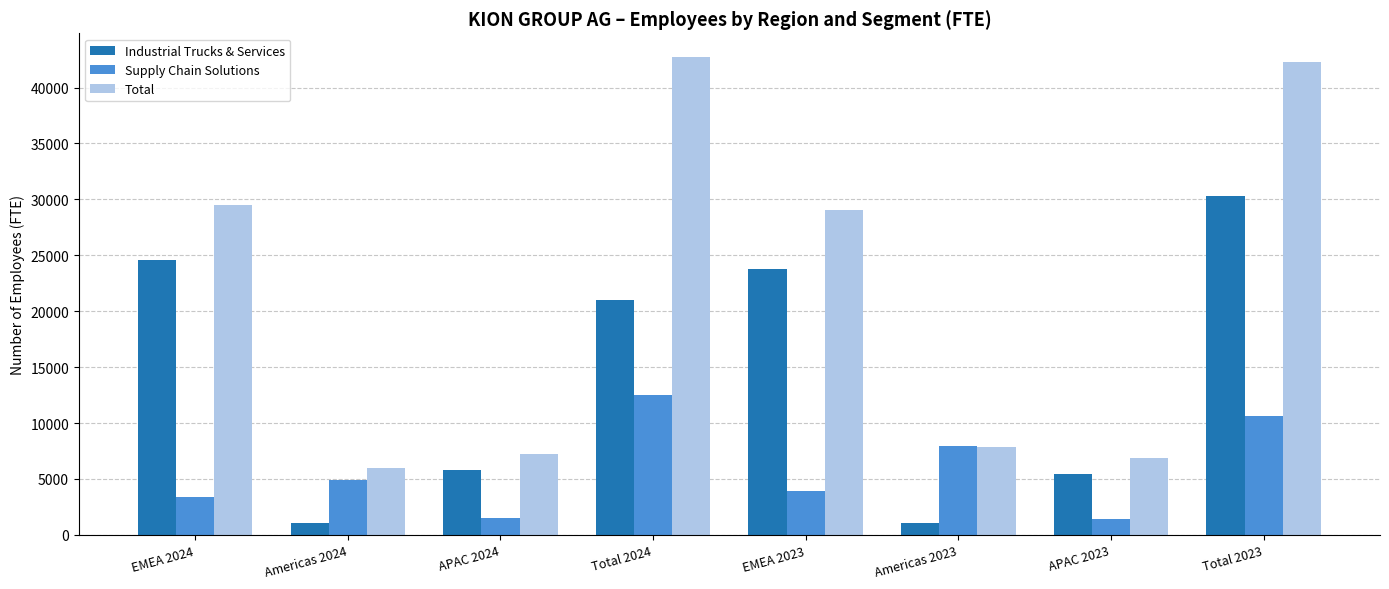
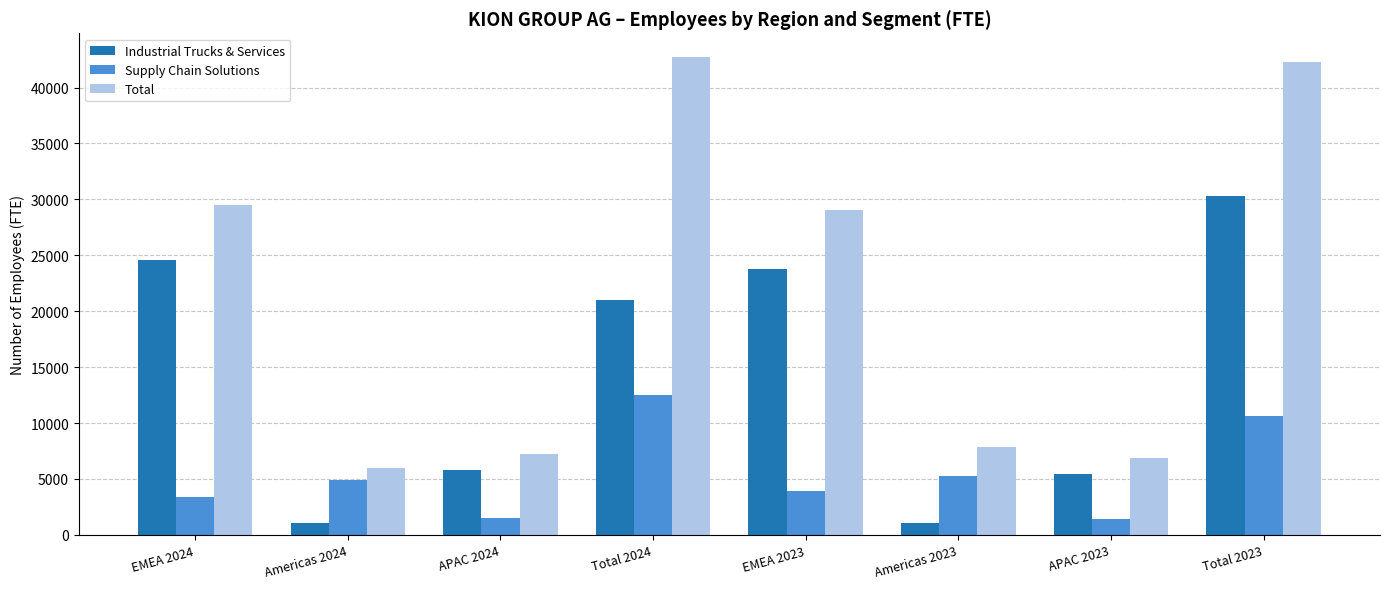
Supply Chain Solutions, Americas 2023: 7900 -> 5300
